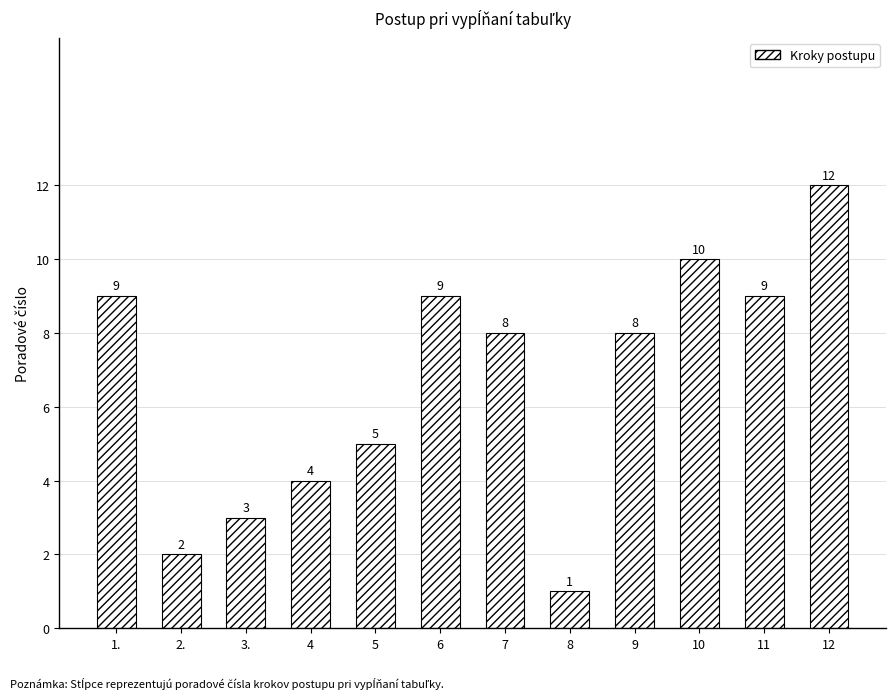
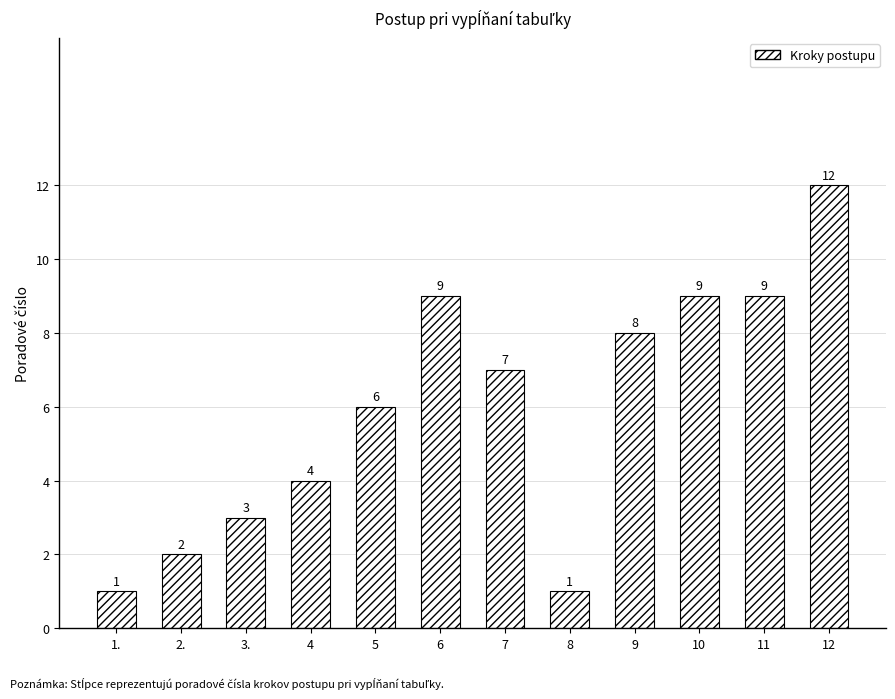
1.: 9 -> 1
5: 5 -> 6
7: 8 -> 7
10: 10 -> 9
